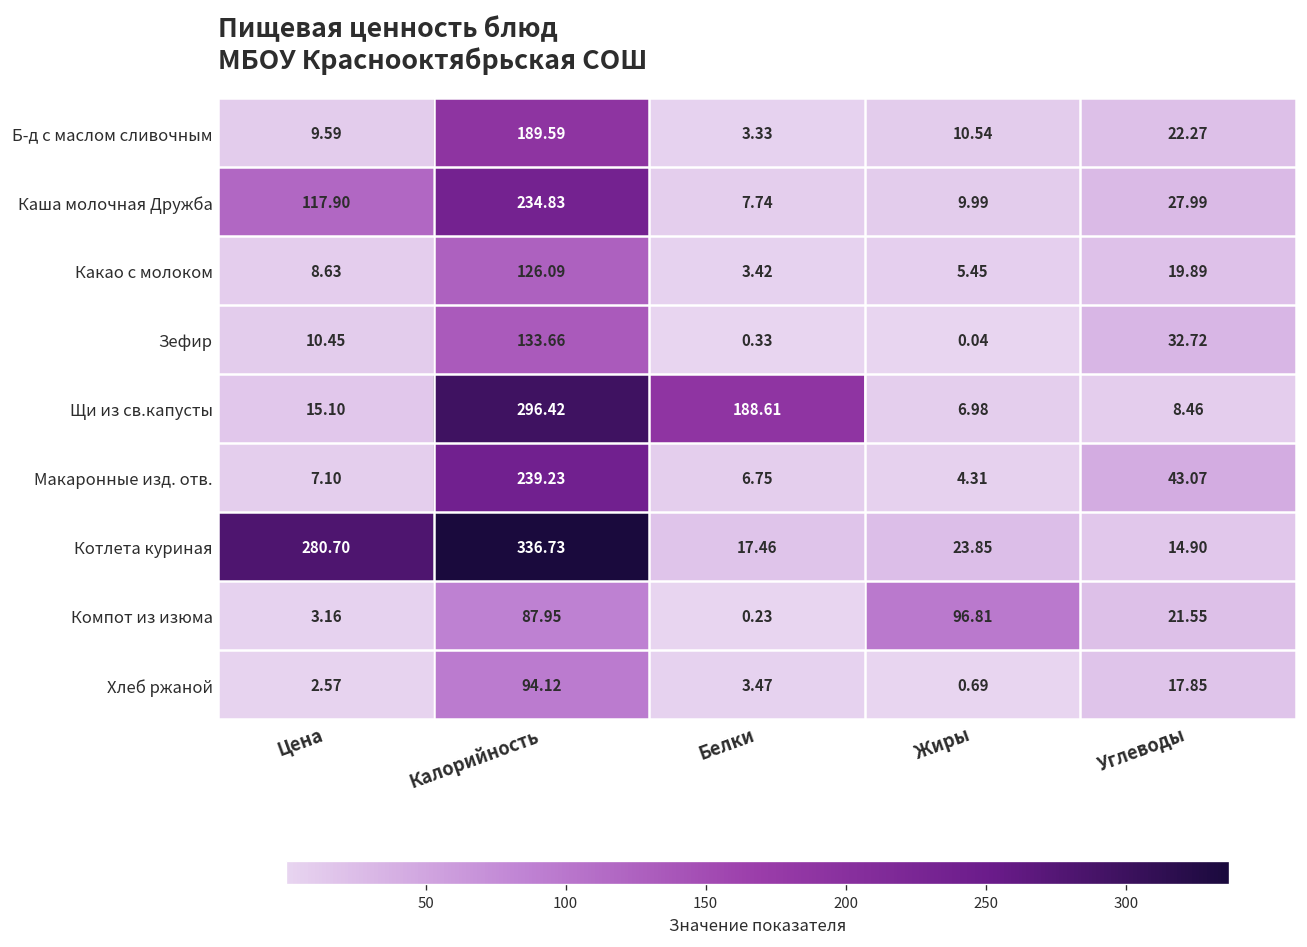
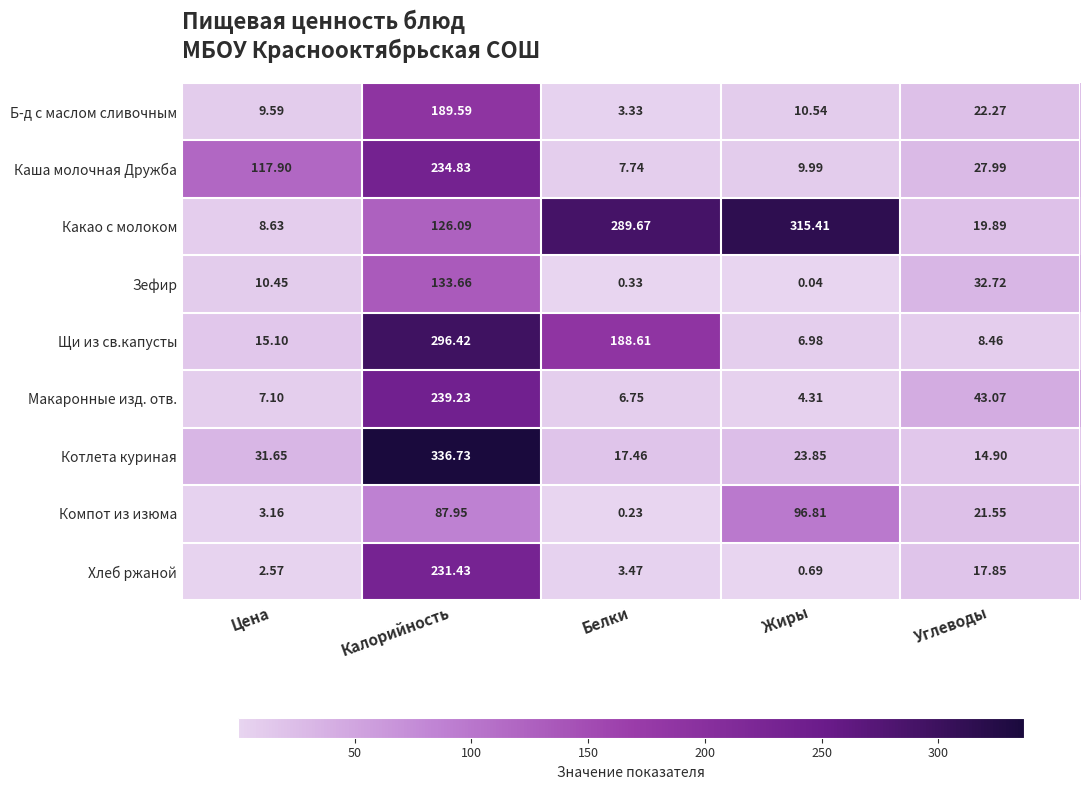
Какао с молоком, Белки: 3.42 -> 289.67
Какао с молоком, Жиры: 5.45 -> 315.41
Котлета куриная, Цена: 280.70 -> 31.65
Хлеб ржаной, Калорийность: 94.12 -> 231.43
